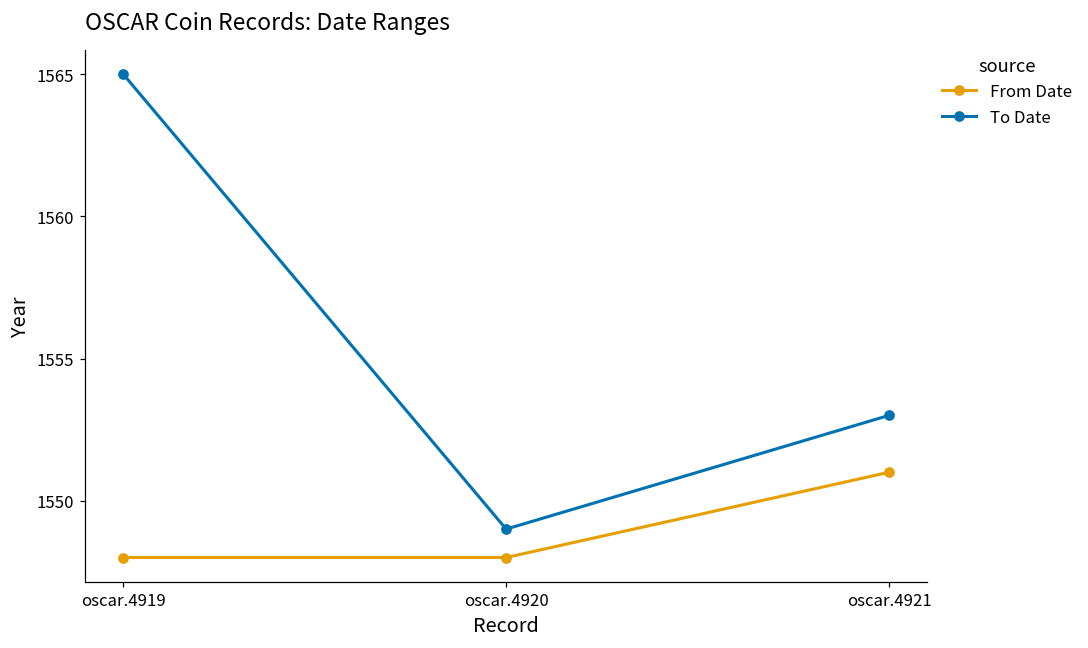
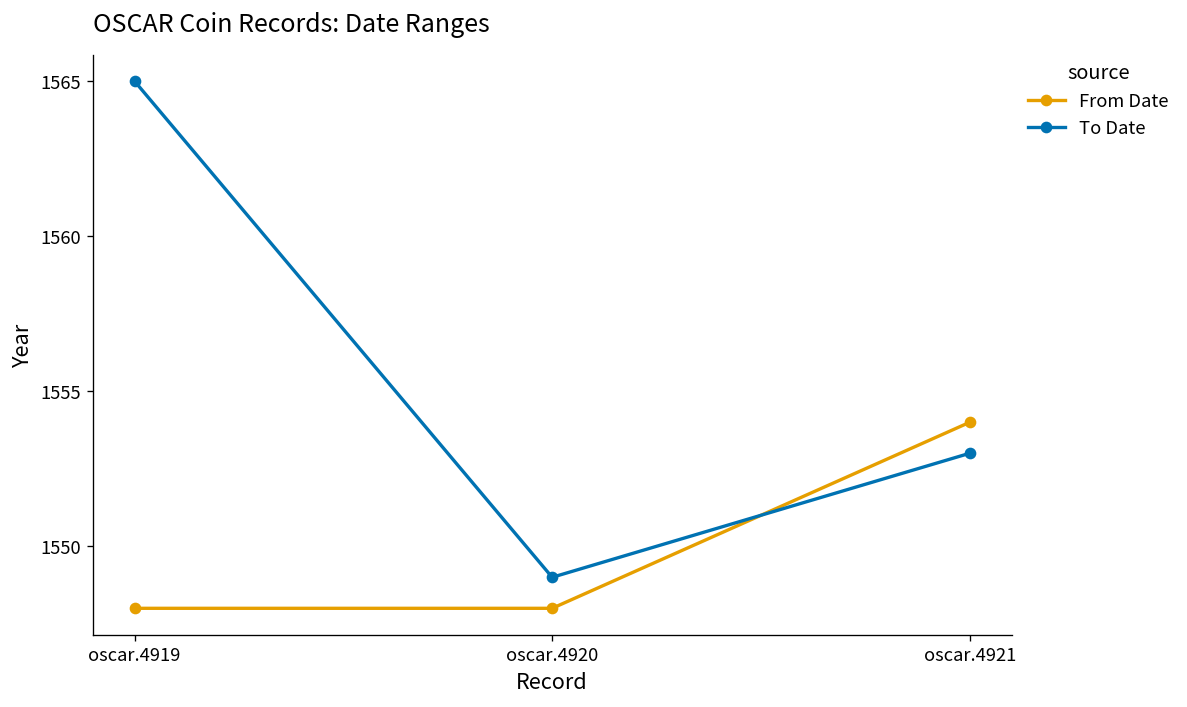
From Date, oscar.4921: 1551 -> 1554
